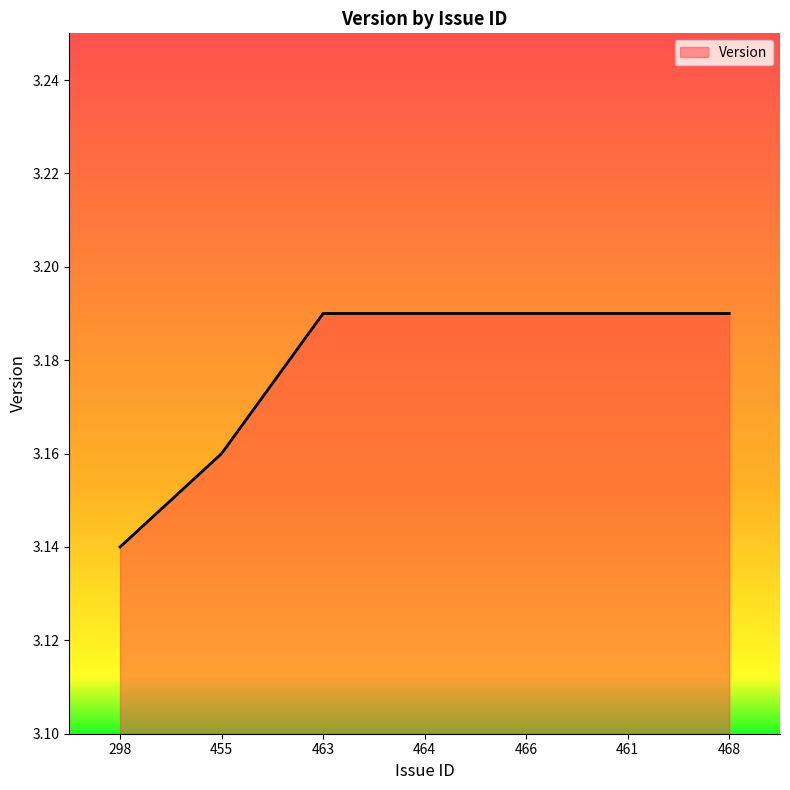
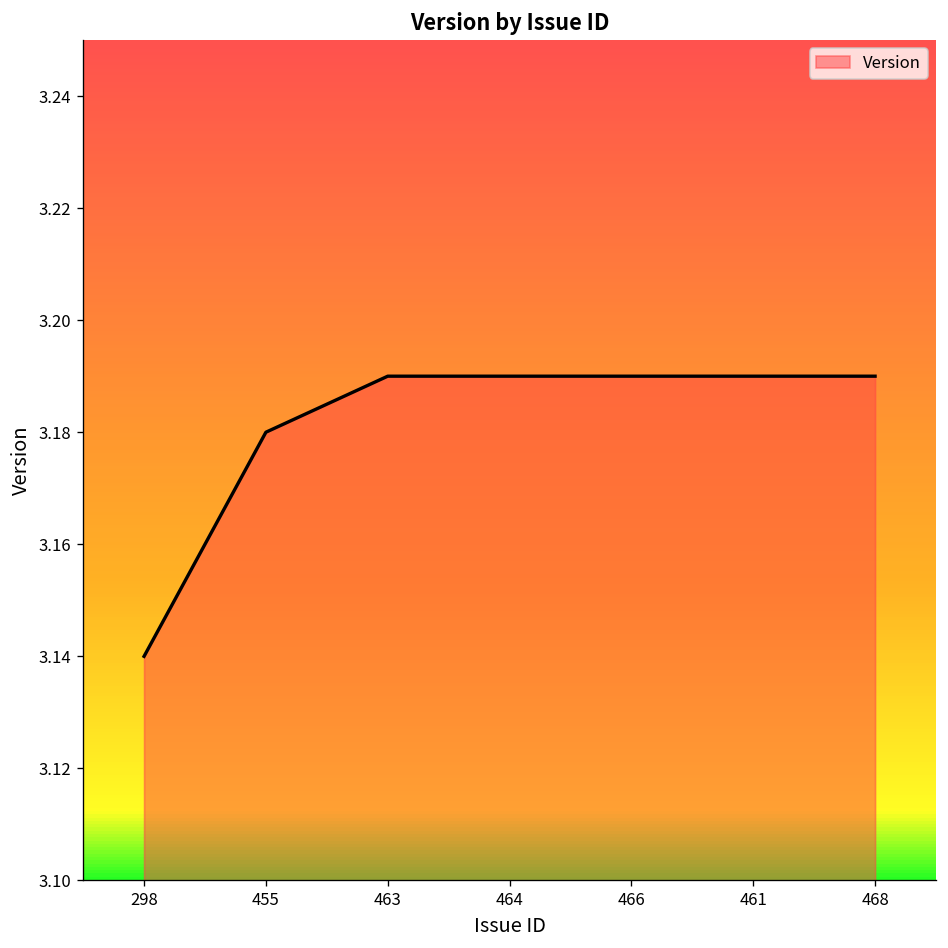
455: 3.16 -> 3.18
